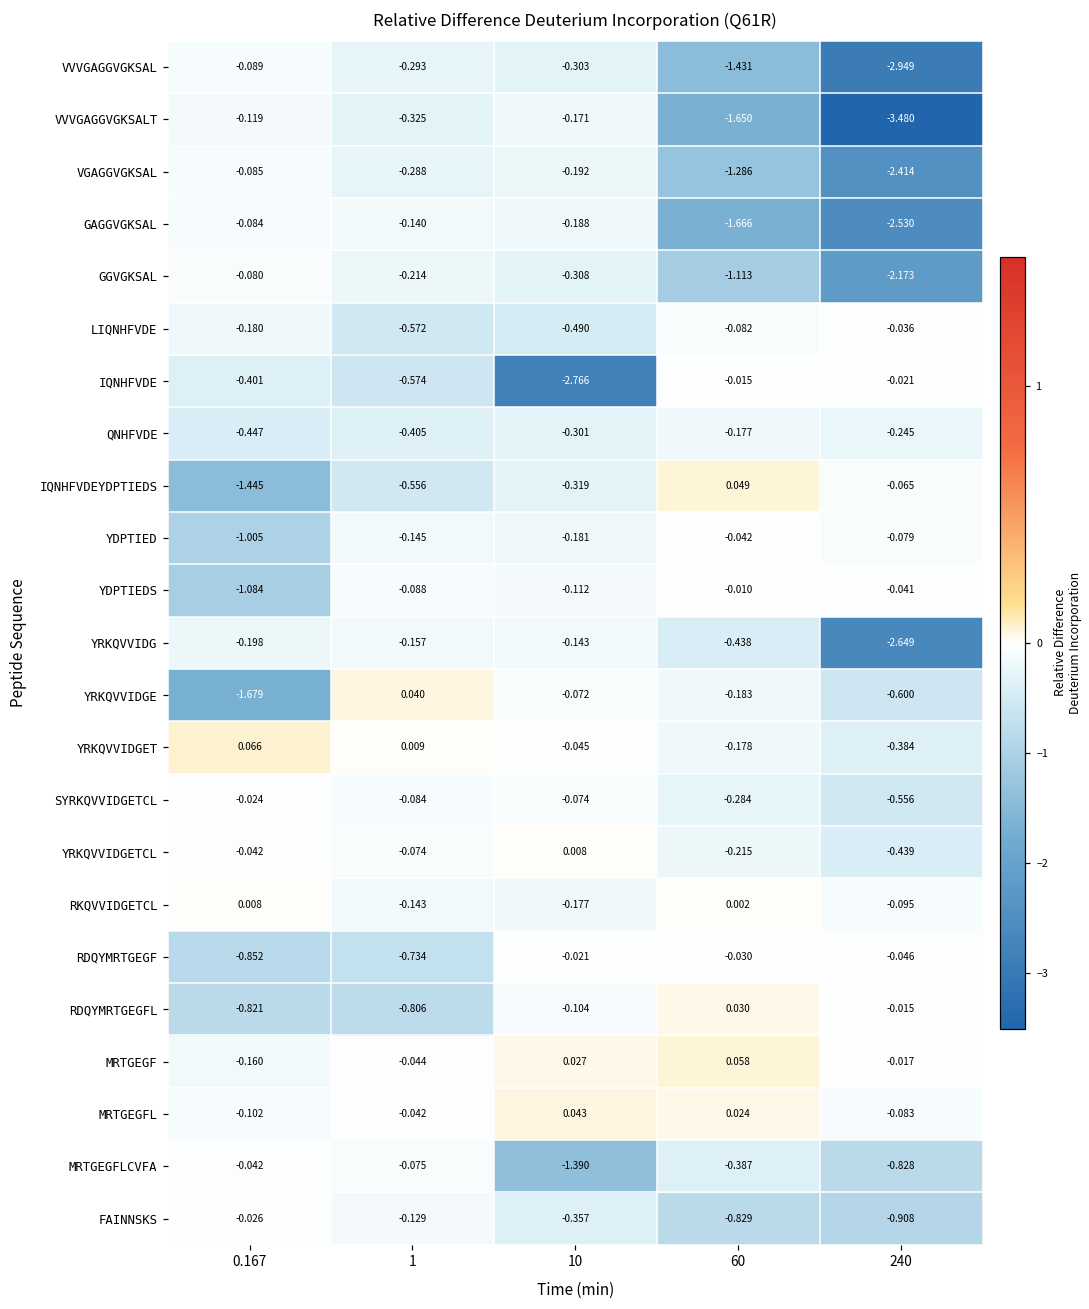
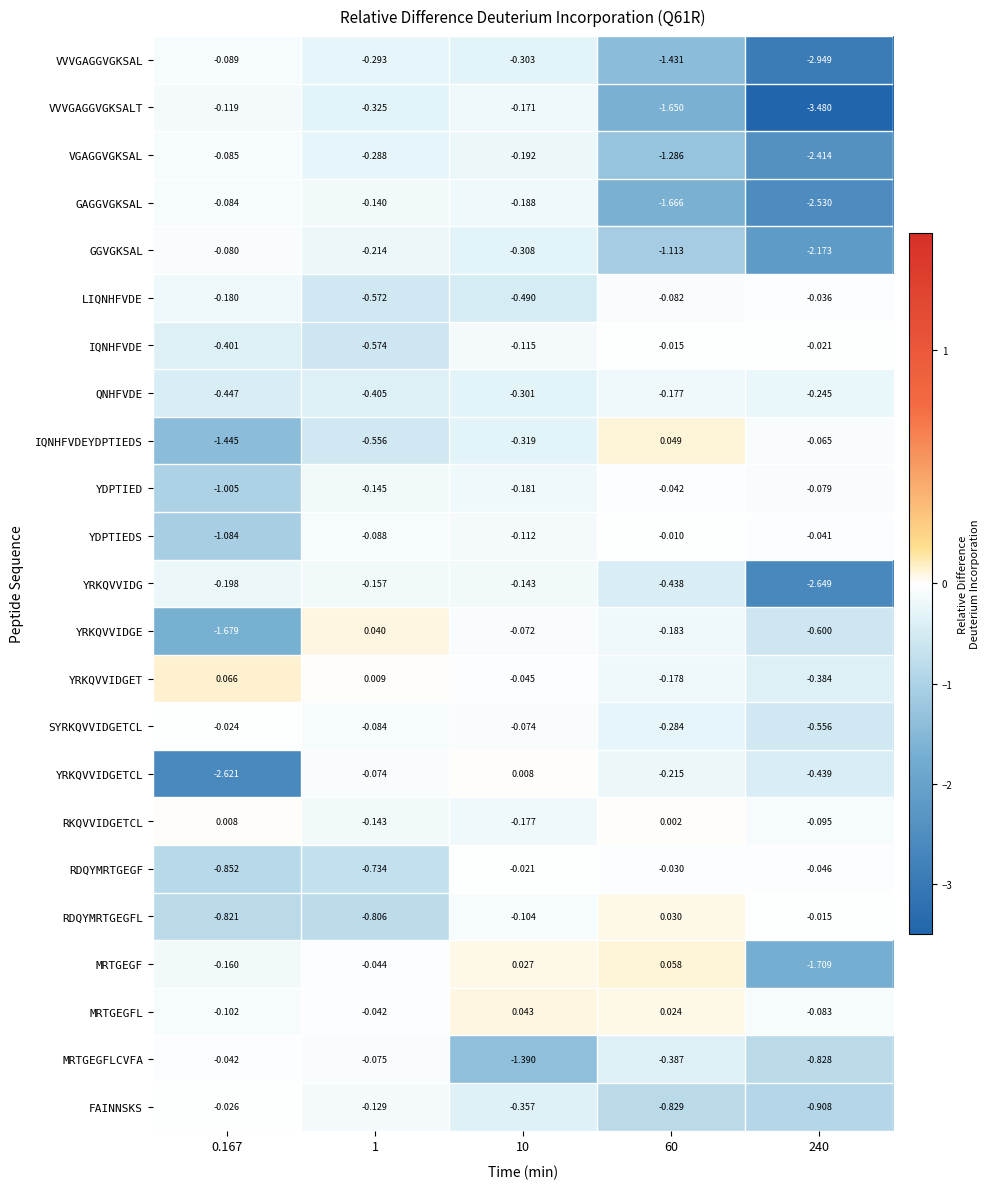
IQNHFVDE, 10: -2.766 -> -0.115
YRKQVVIDGETCL, 0.167: -0.042 -> -2.621
MRTGEGF, 240: -0.017 -> -1.709
